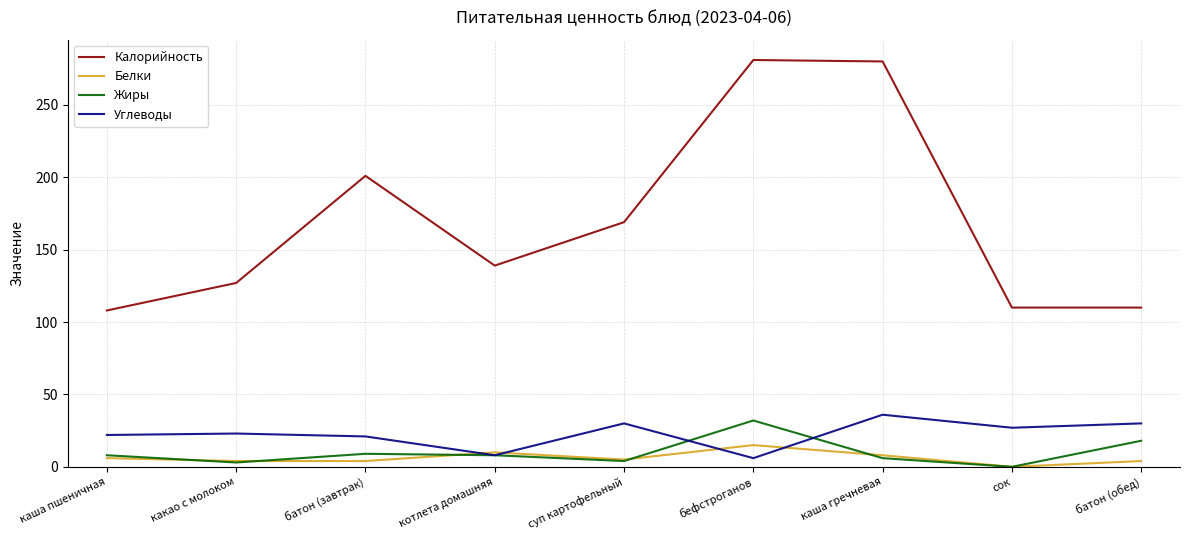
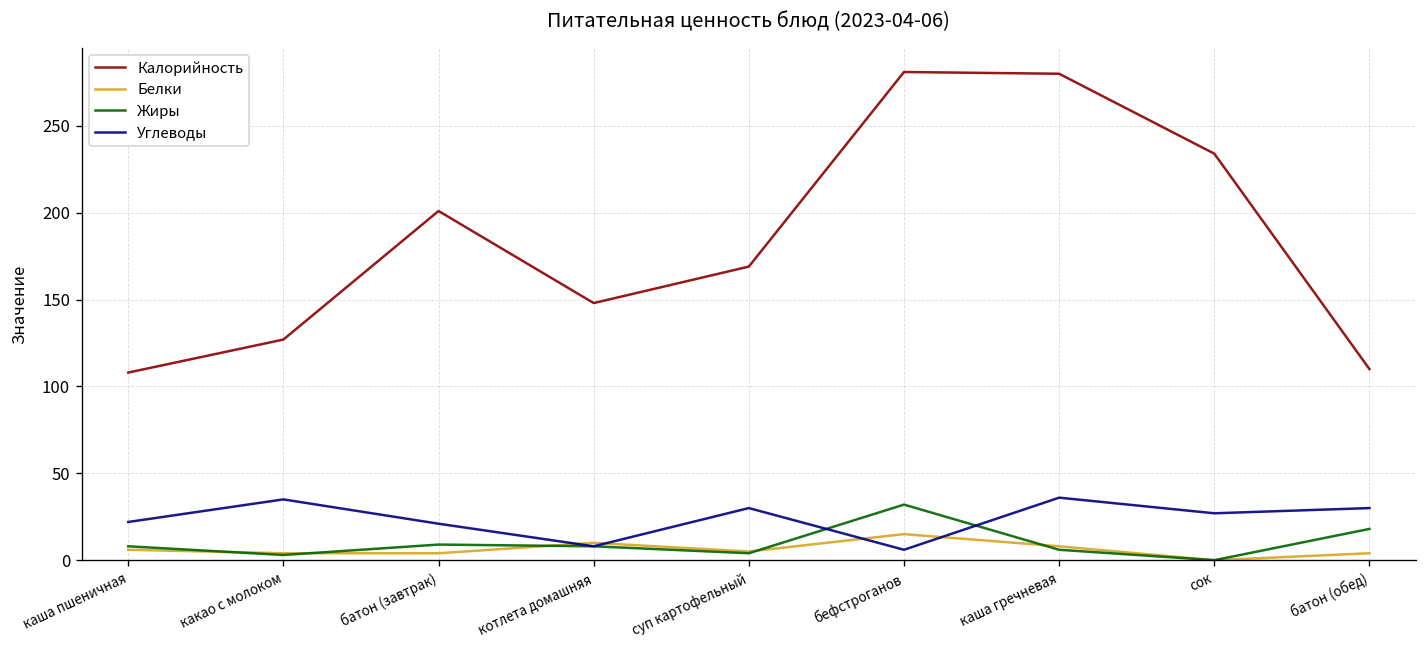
Углеводы, какао с молоком: 23 -> 35
Калорийность, котлета домашняя: 139 -> 148
Калорийность, сок: 110 -> 234
